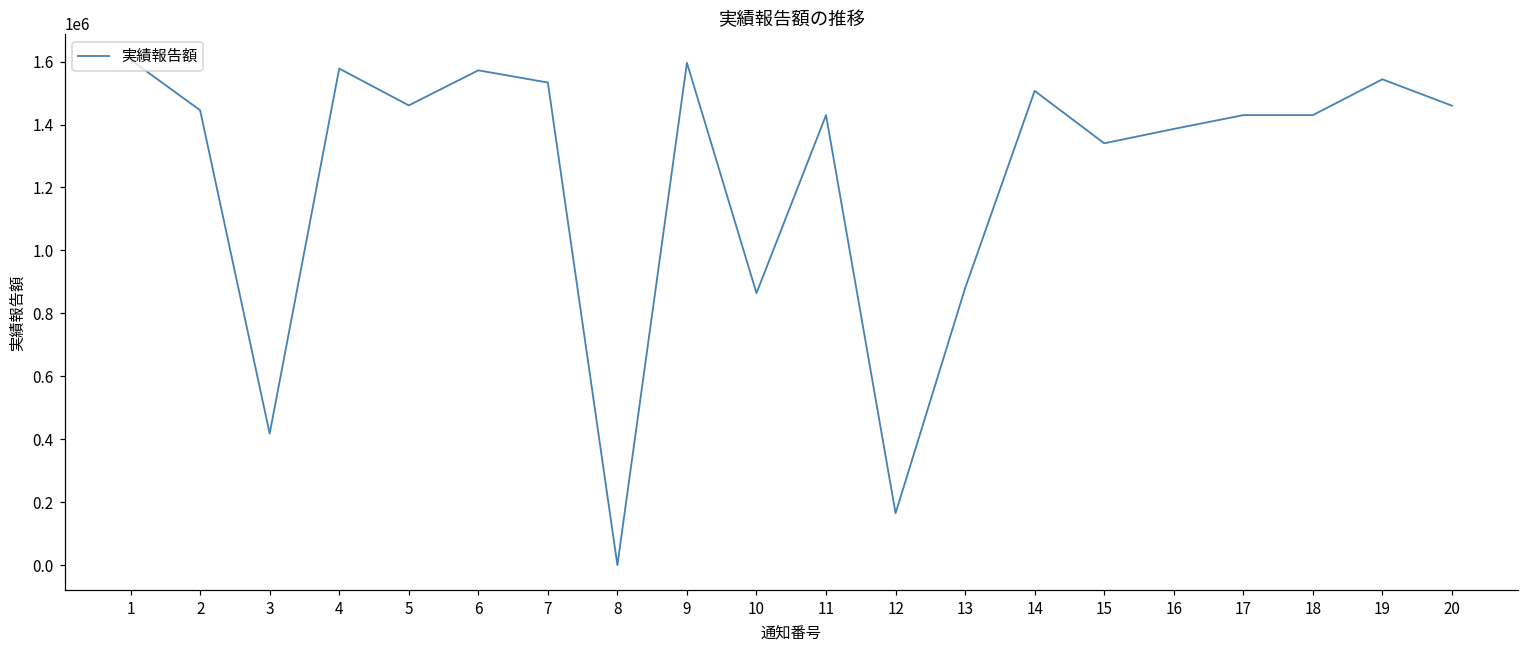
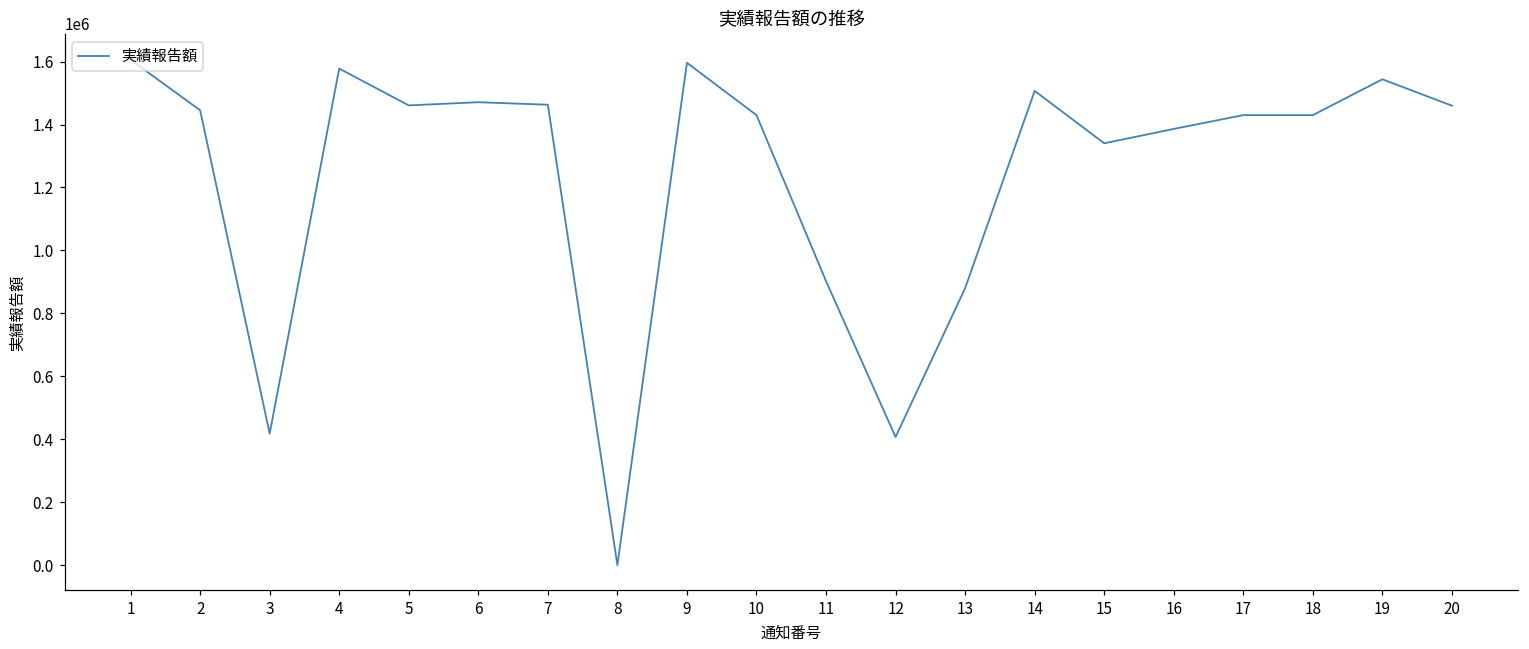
6: 1570000 -> 1470000
7: 1530000 -> 1460000
10: 860000 -> 1430000
11: 1430000 -> 900000
12: 160000 -> 410000
